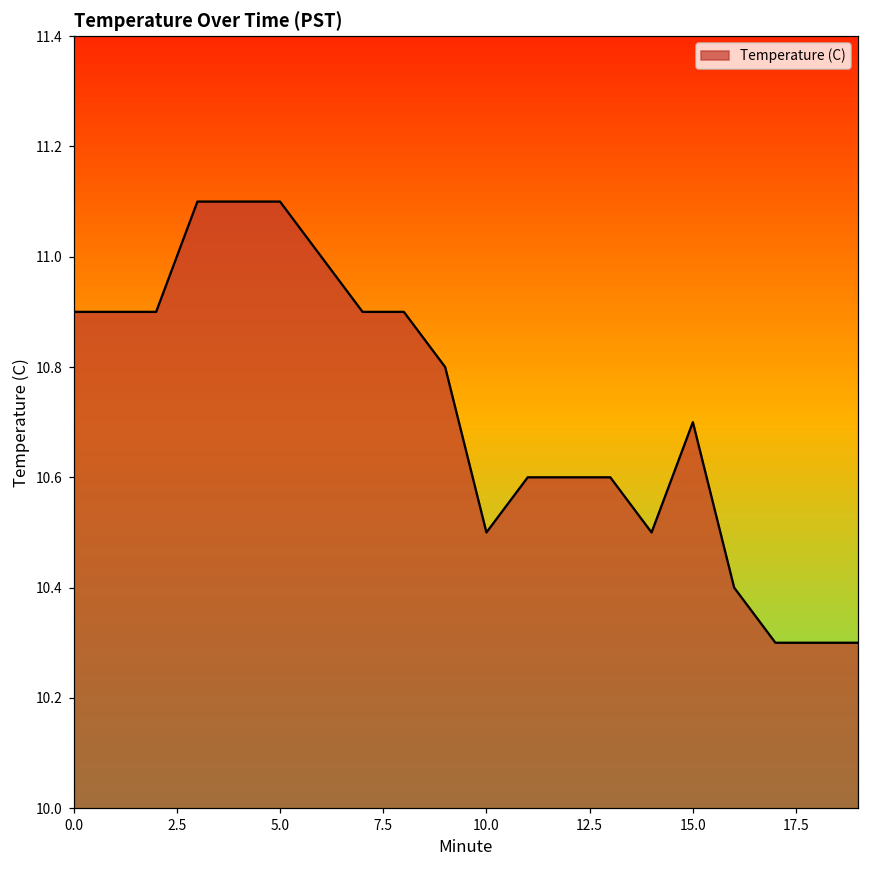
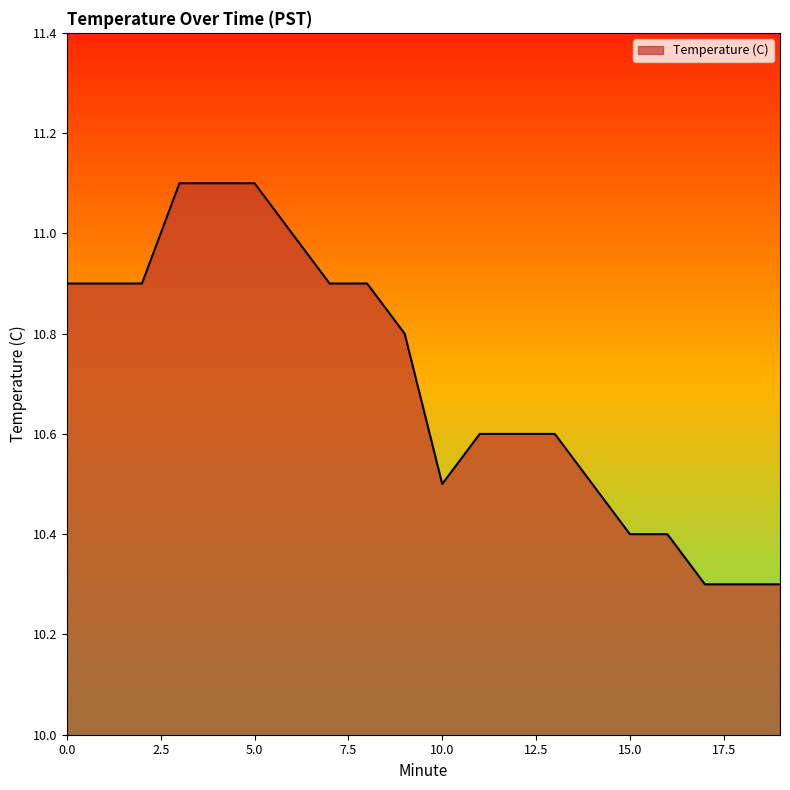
15.0: 10.7 -> 10.4
